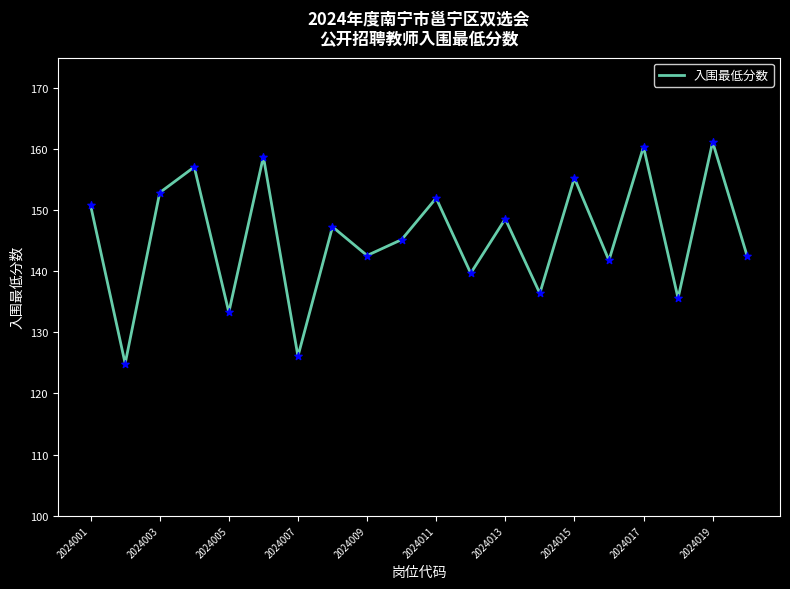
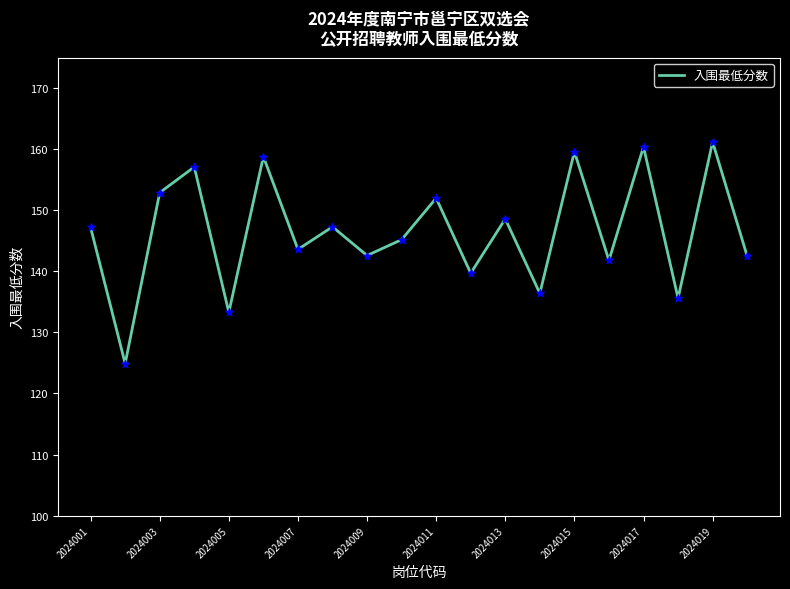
2024001: 151 -> 147
2024007: 126 -> 144
2024015: 155 -> 160
